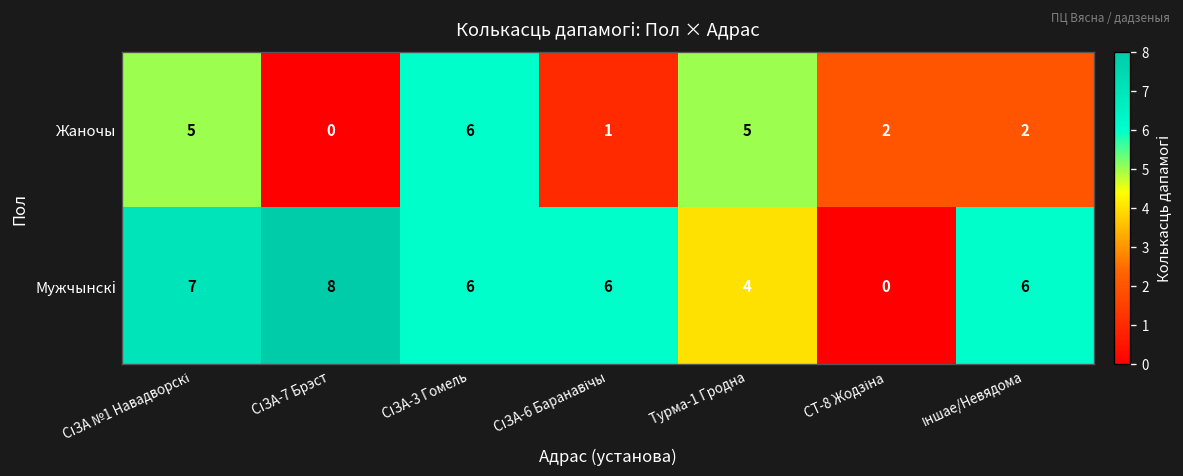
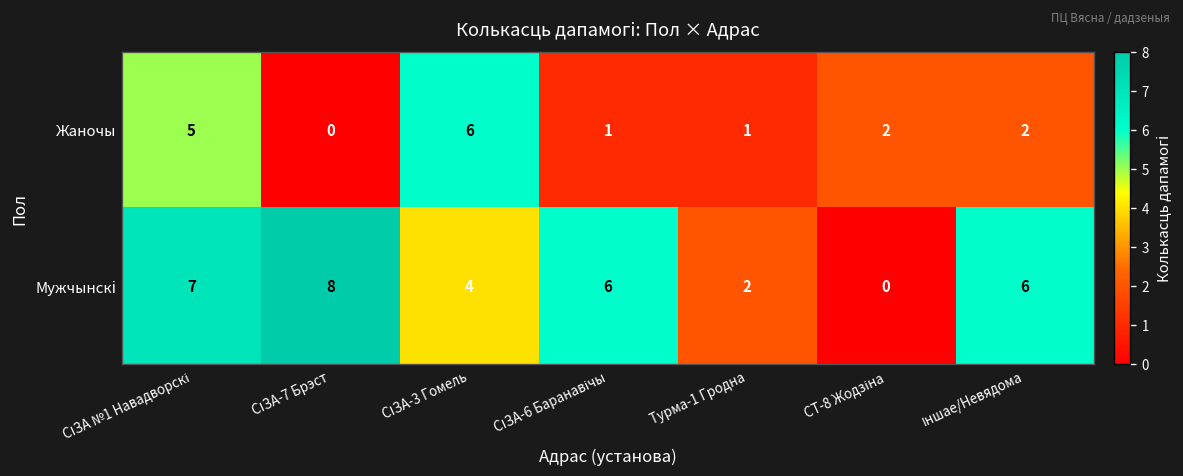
Жаночы, Турма-1 Гродна: 5 -> 1
Мужчынскі, СІЗА-3 Гомель: 6 -> 4
Мужчынскі, Турма-1 Гродна: 4 -> 2
